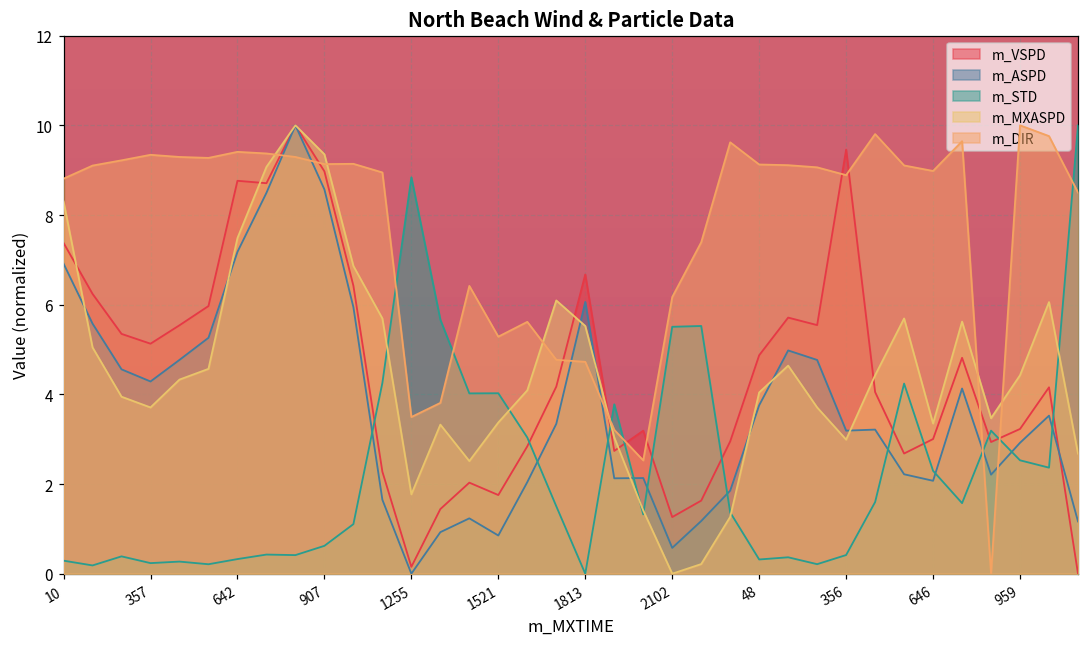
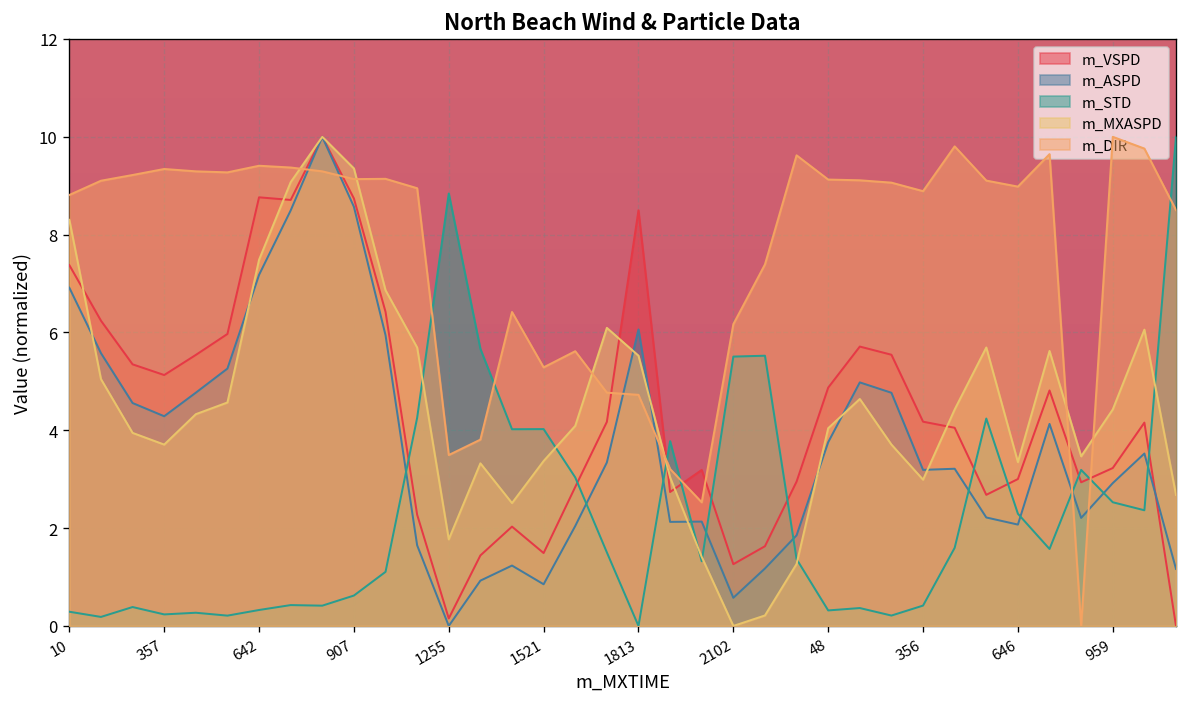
m_VSPD, 907: 9.0 -> 8.7
m_VSPD, 1521: 1.8 -> 1.5
m_VSPD, 1813: 6.7 -> 8.5
m_VSPD, 356: 9.5 -> 4.2
